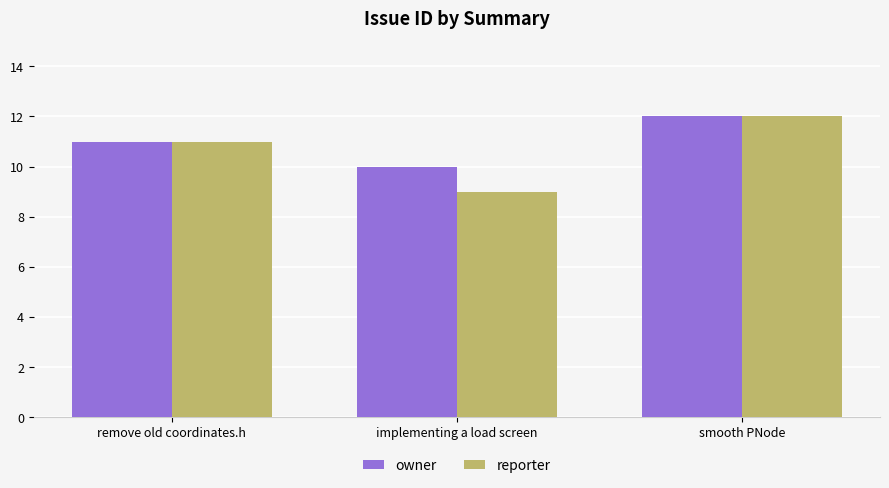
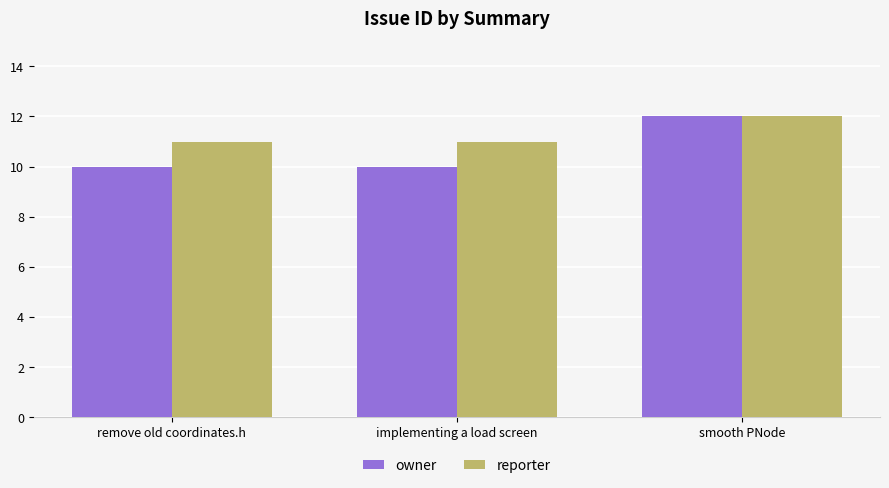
owner, remove old coordinates.h: 11 -> 10
reporter, implementing a load screen: 9 -> 11
